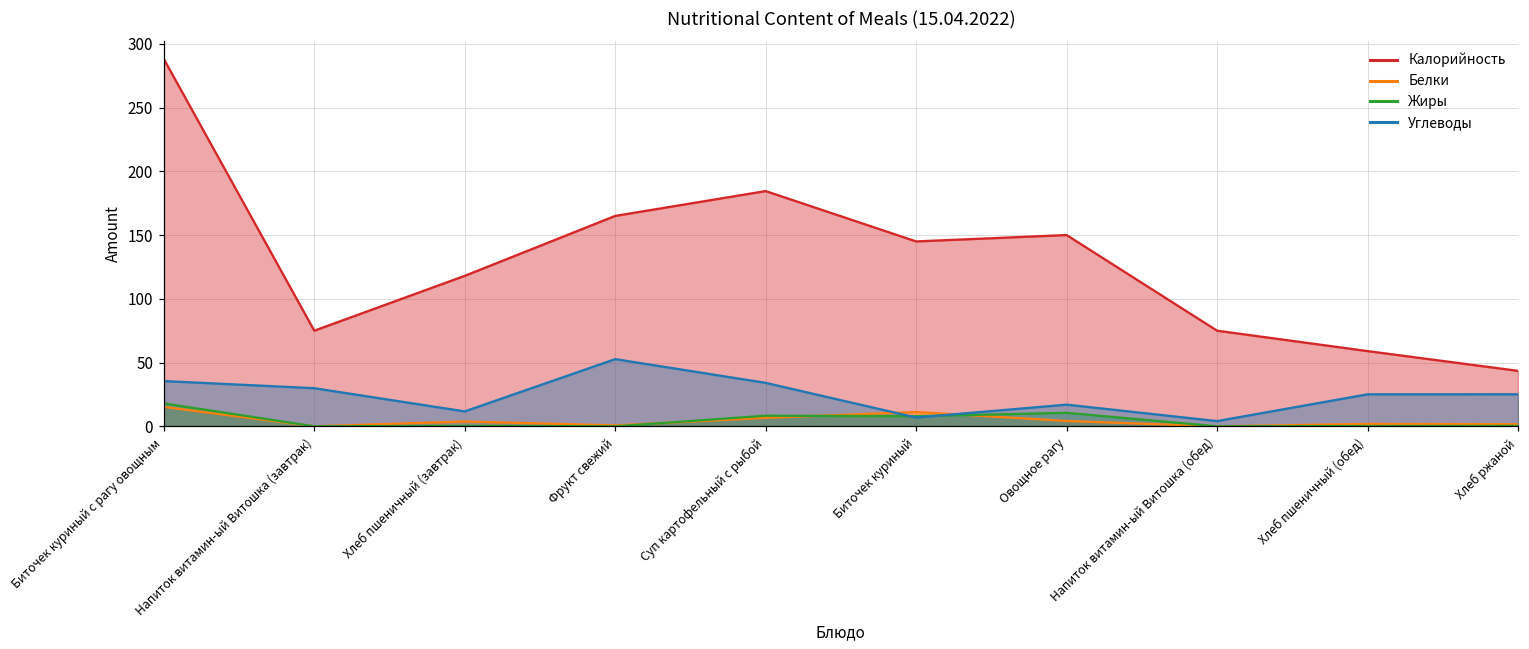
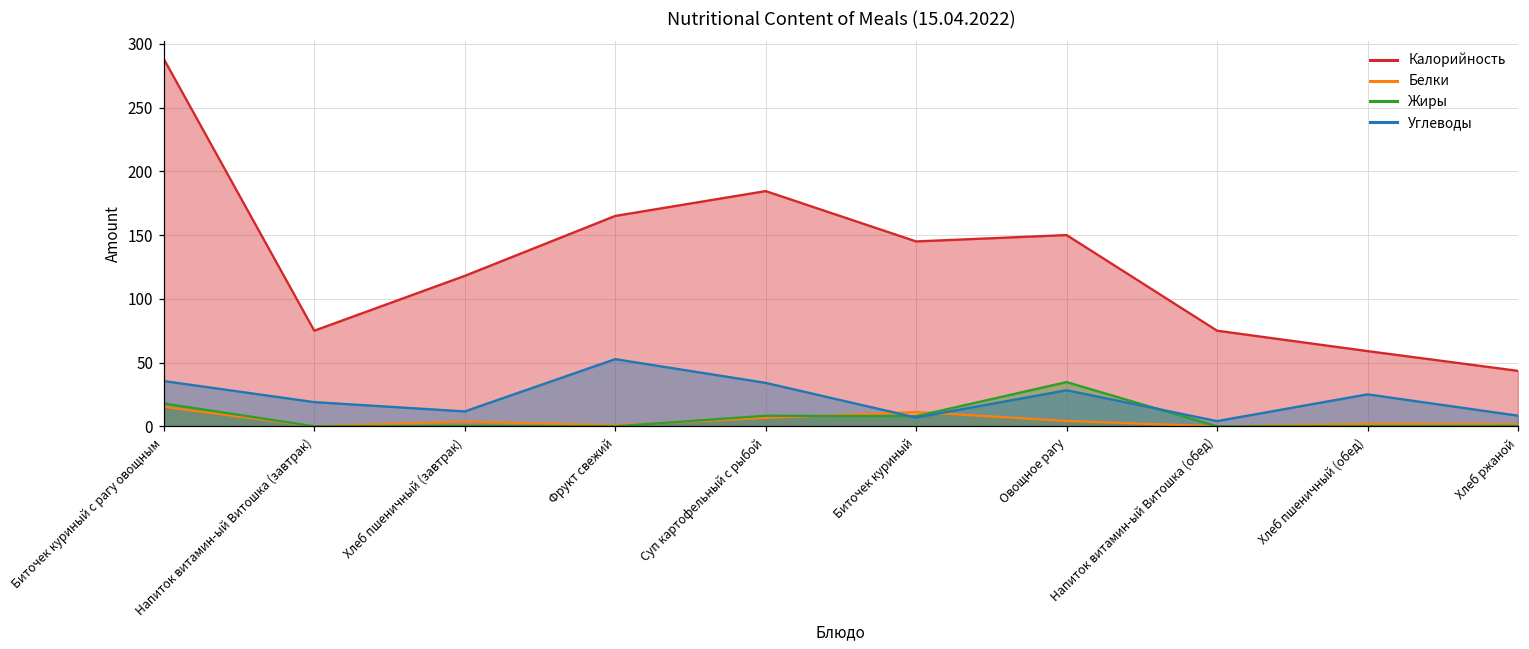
Углеводы, Напиток витамин-ый Витошка (завтрак): 30 -> 19
Жиры, Овощное рагу: 11 -> 35
Углеводы, Овощное рагу: 17 -> 28
Углеводы, Хлеб ржаной: 25 -> 8
